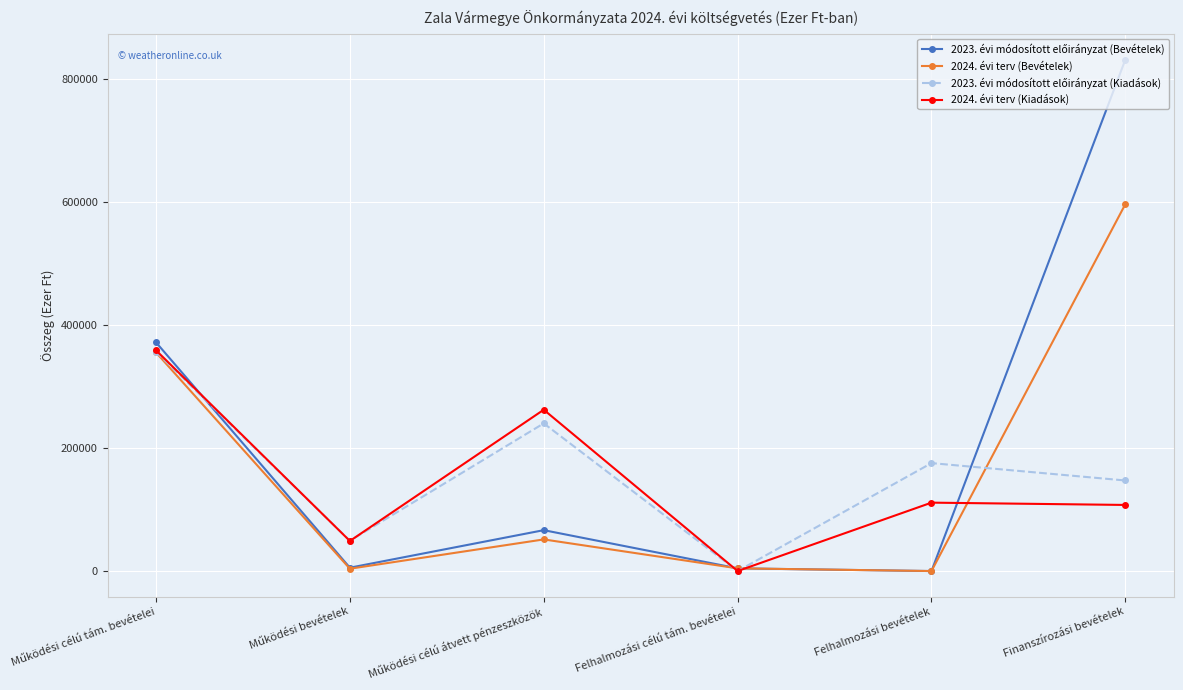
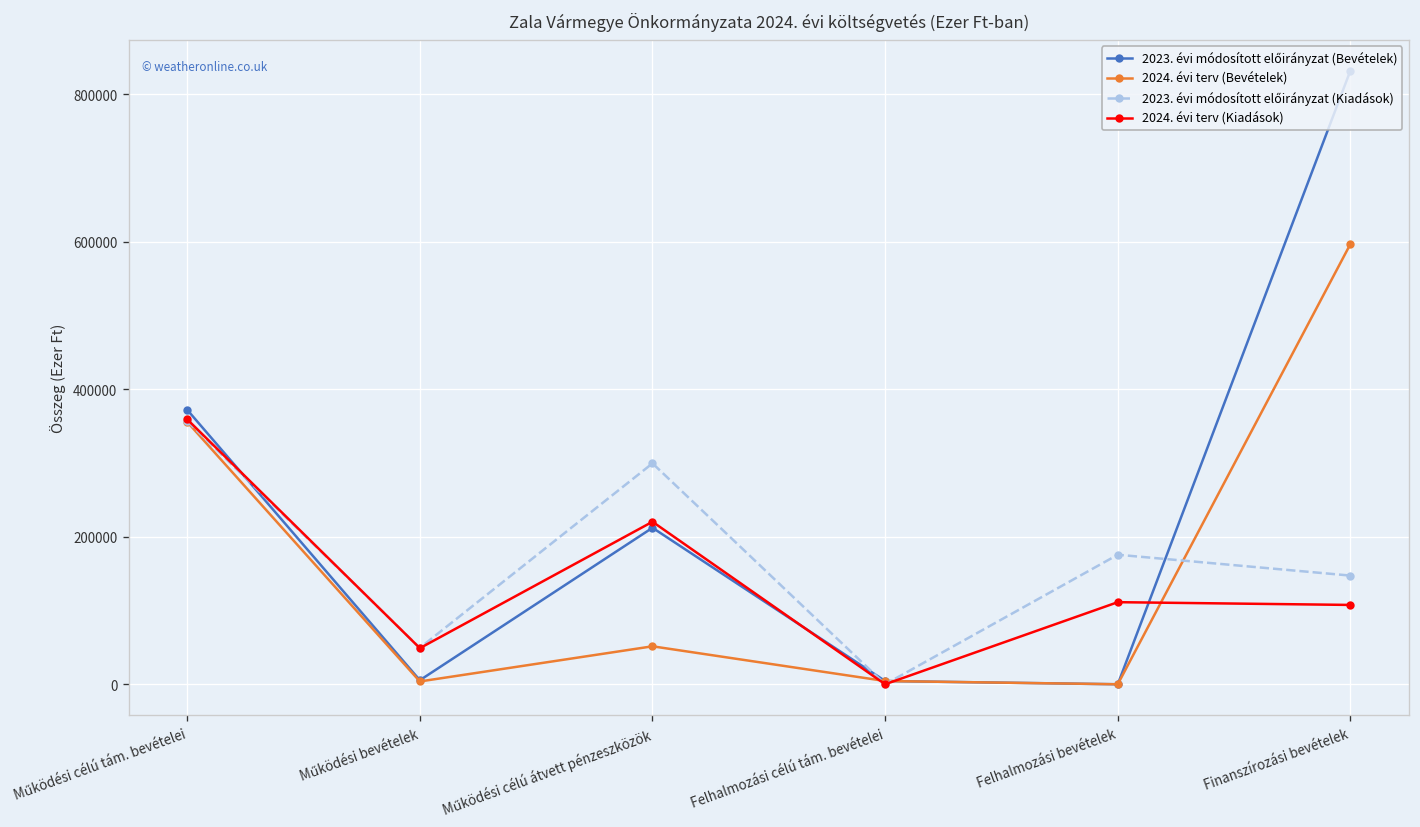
2023. évi módosított előirányzat (Bevételek), Működési célú átvett pénzeszközök: 70000 -> 210000
2023. évi módosított előirányzat (Kiadások), Működési célú átvett pénzeszközök: 240000 -> 300000
2024. évi terv (Kiadások), Működési célú átvett pénzeszközök: 260000 -> 220000
